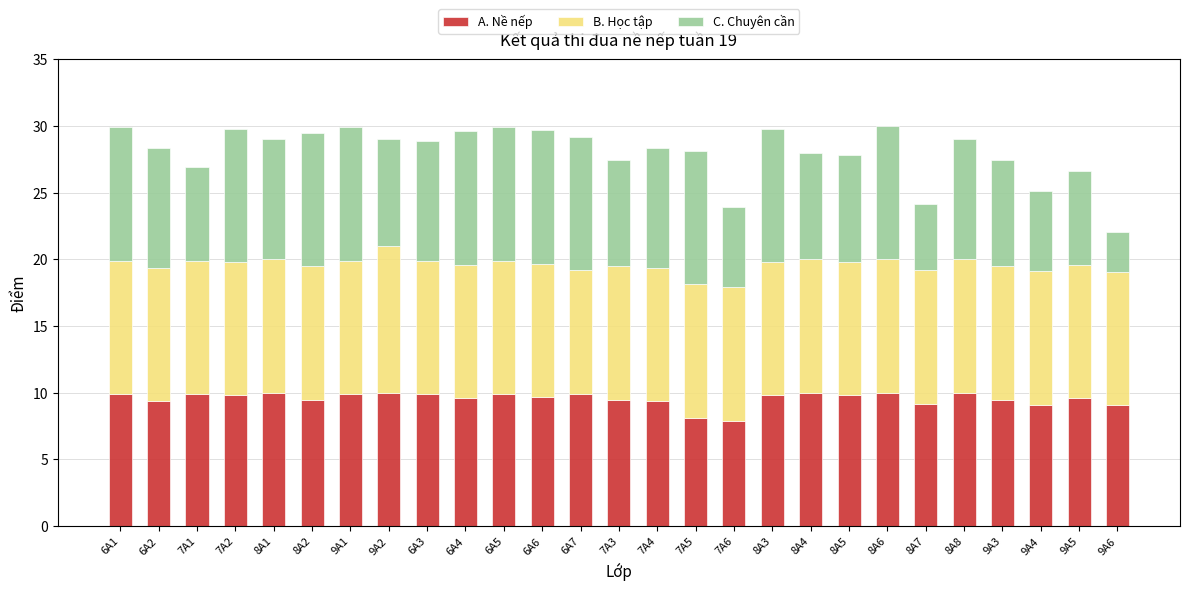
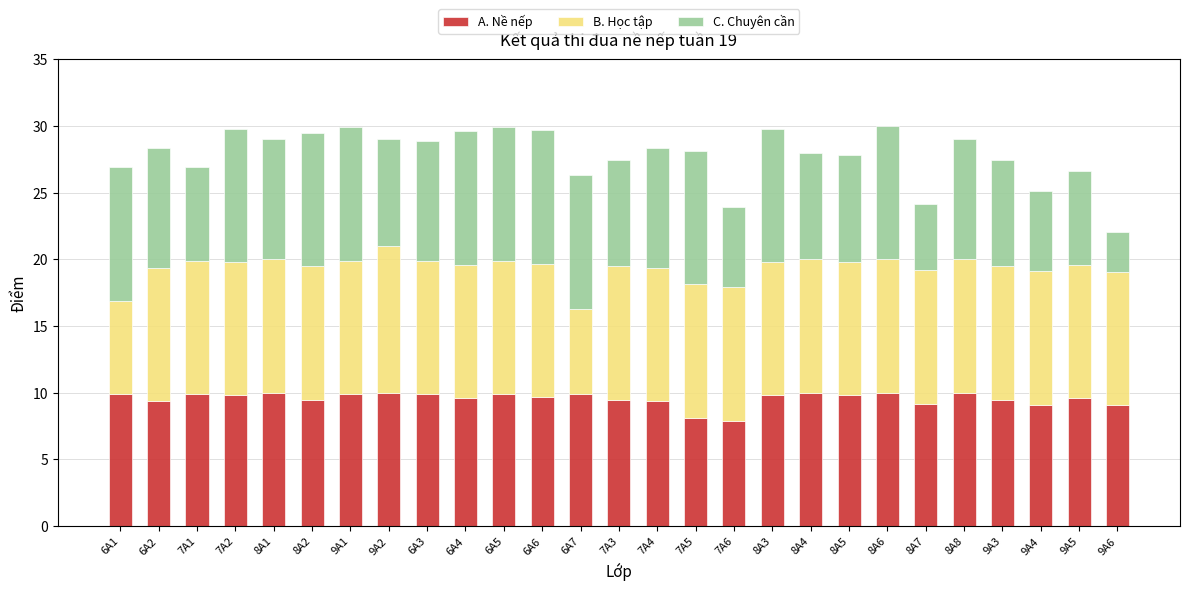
B. Học tập, 6A1: 10 -> 7
B. Học tập, 6A7: 9.3 -> 6.4
